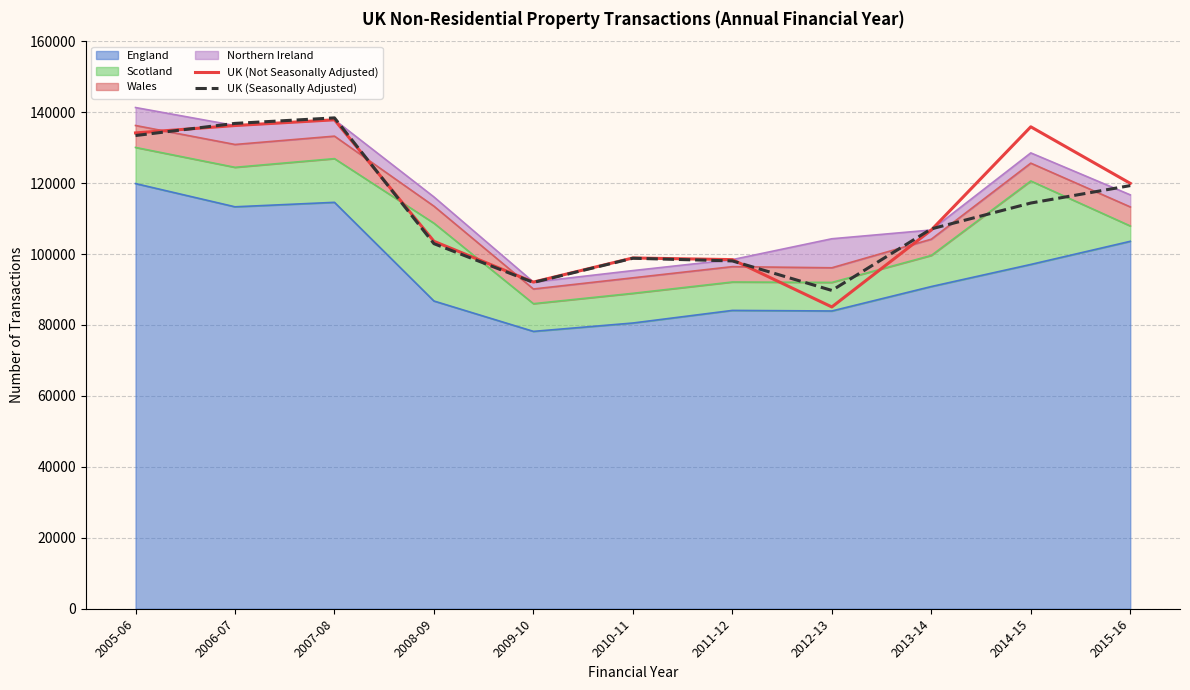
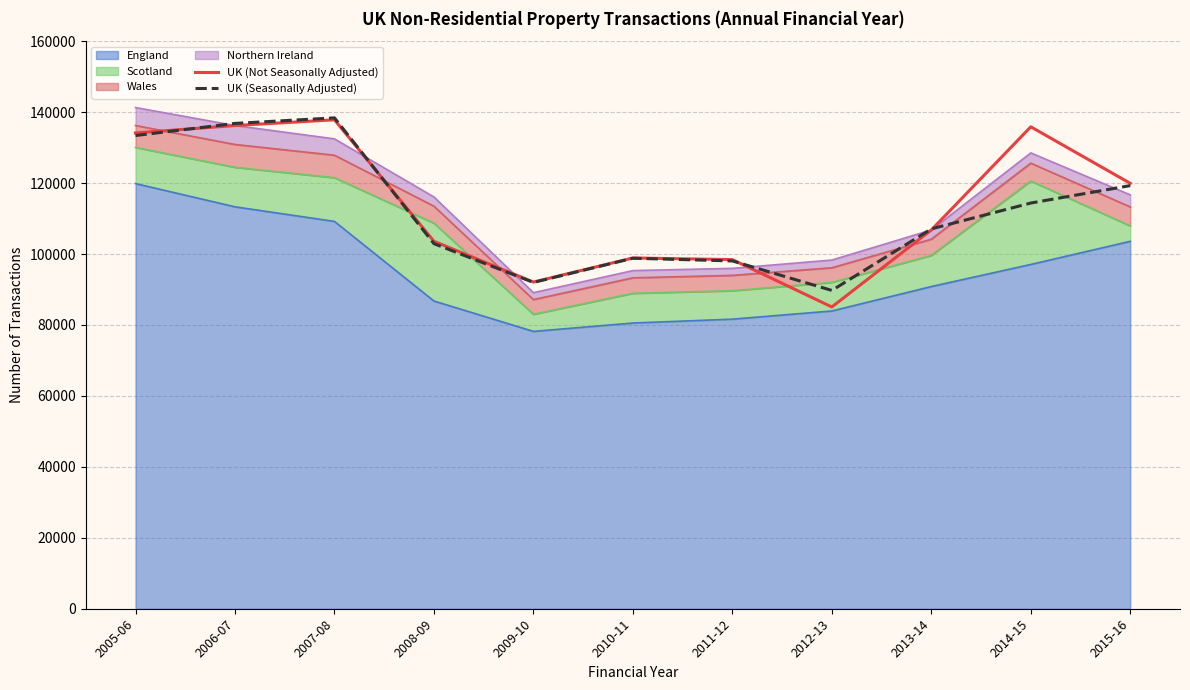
England, 2007-08: 115000 -> 109000
Scotland, 2009-10: 8000 -> 5000
England, 2011-12: 84000 -> 82000
Northern Ireland, 2012-13: 8000 -> 2000
